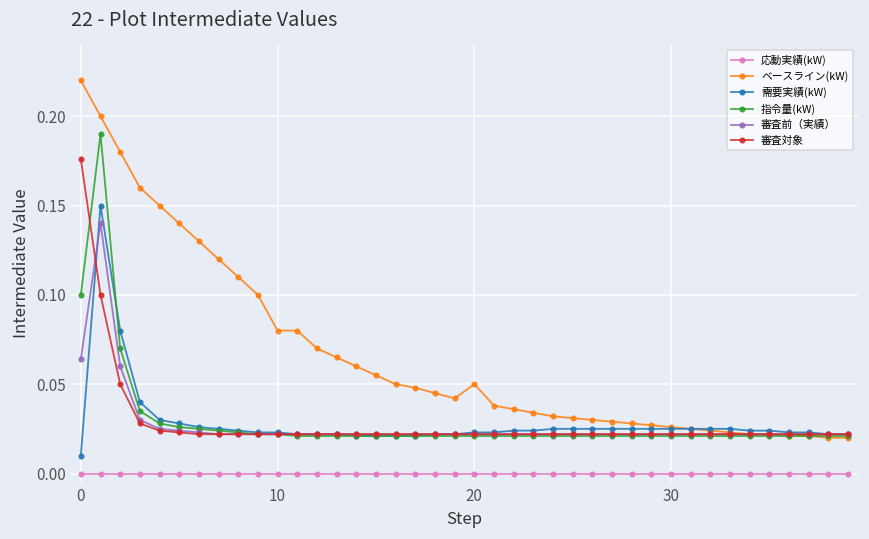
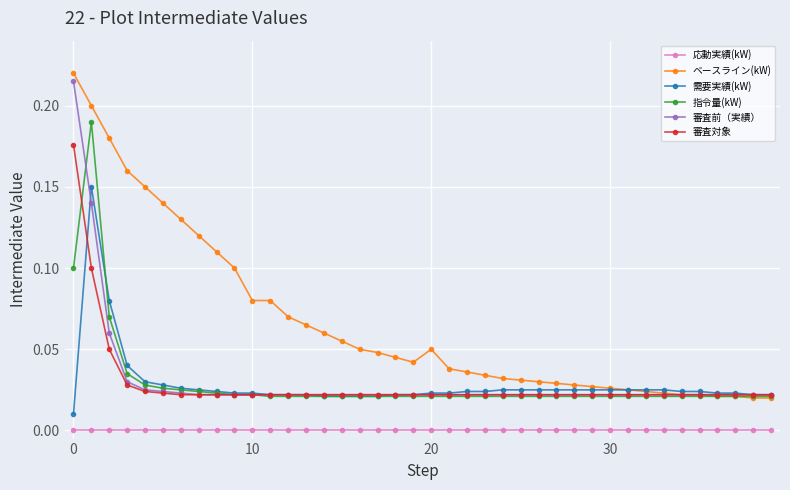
審査前（実績）, 0: 0.064 -> 0.215
